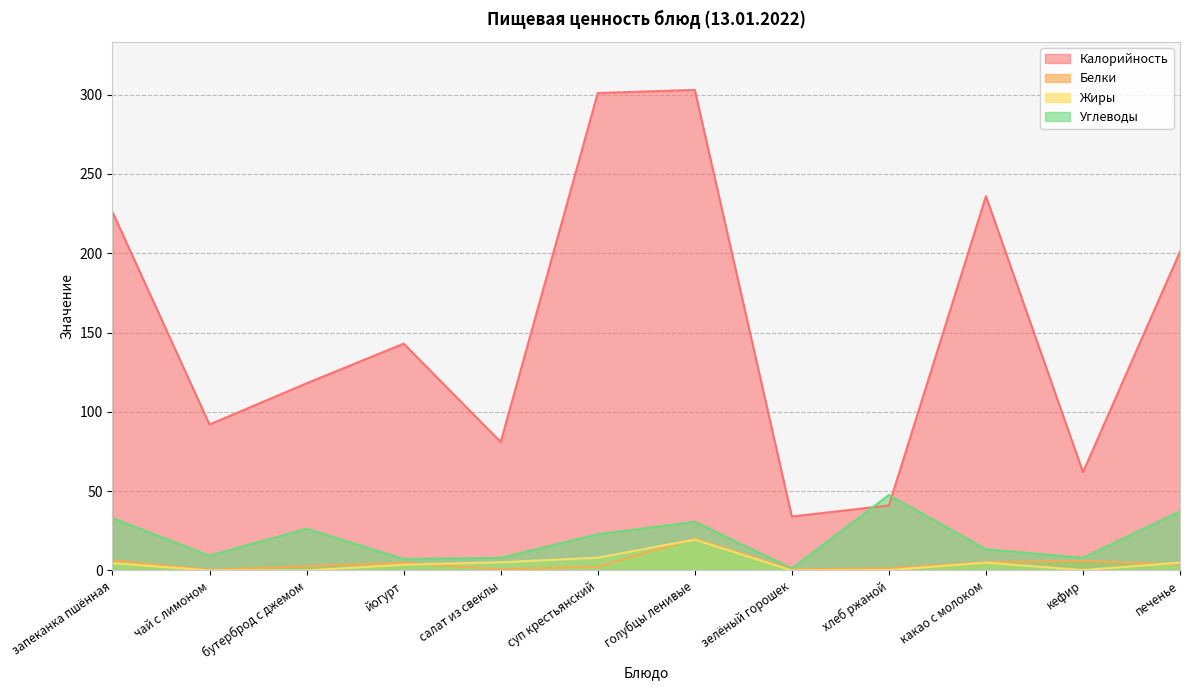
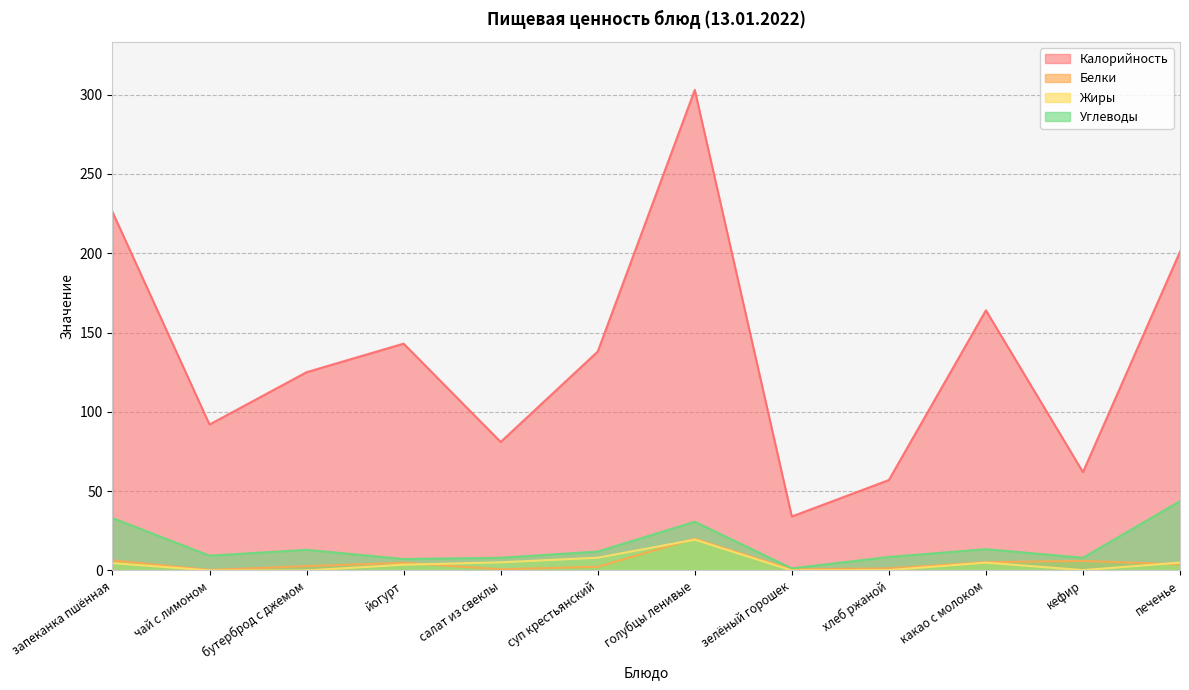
Калорийность, бутерброд с джемом: 118 -> 125
Углеводы, бутерброд с джемом: 26 -> 13
Калорийность, суп крестьянский: 301 -> 138
Углеводы, суп крестьянский: 23 -> 12
Калорийность, хлеб ржаной: 41 -> 57
Углеводы, хлеб ржаной: 48 -> 9
Калорийность, какао с молоком: 236 -> 164
Углеводы, печенье: 37 -> 44
